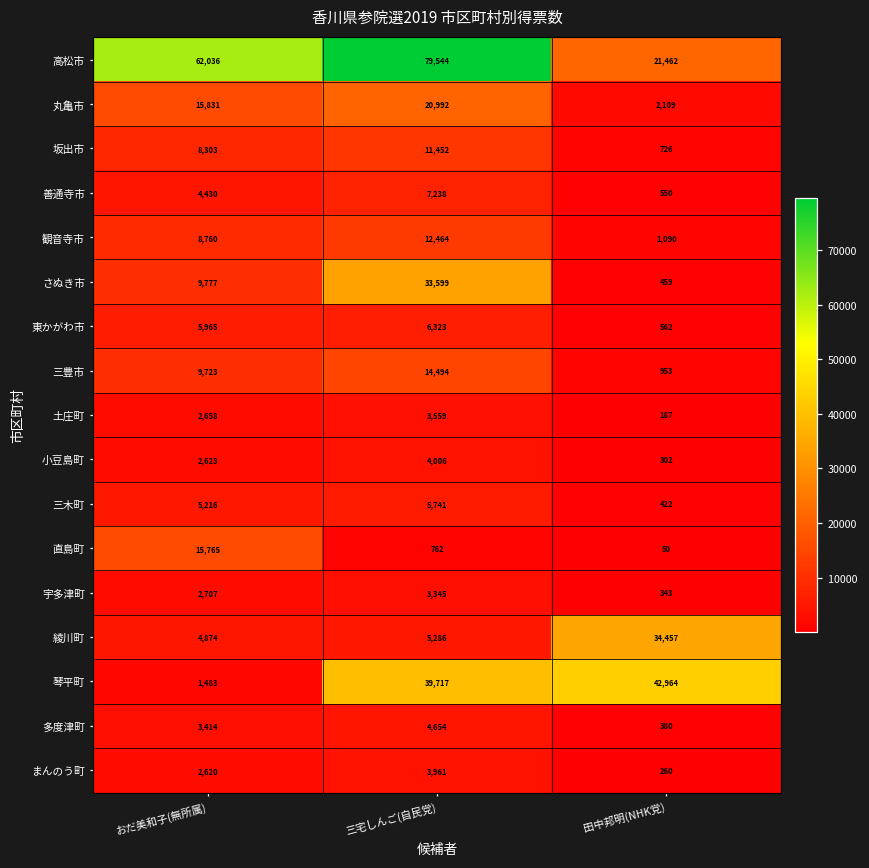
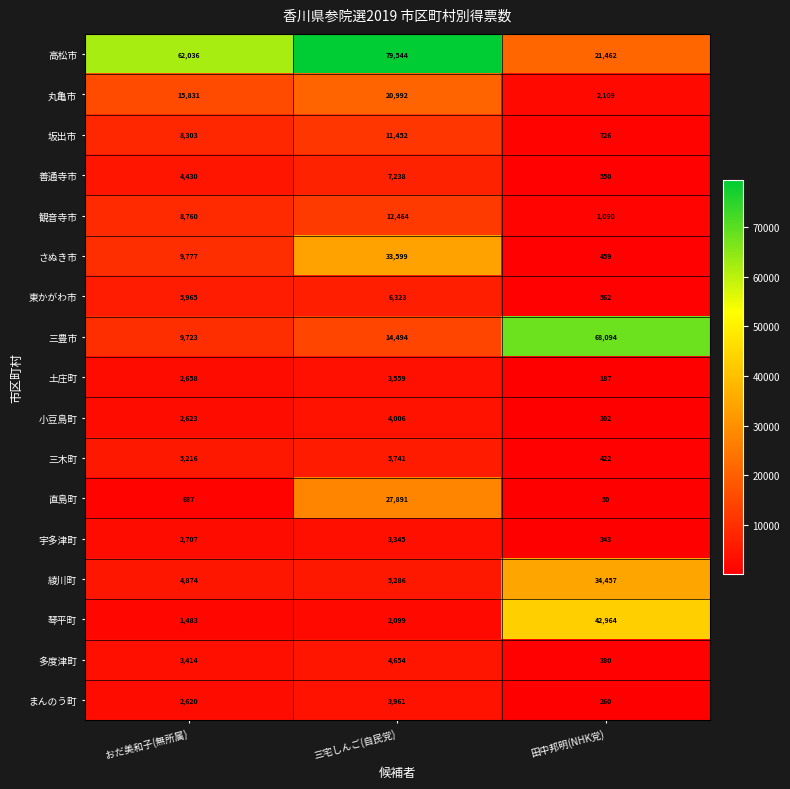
三豊市, 田中邦明(NHK党): 953 -> 68,094
直島町, おだ美和子(無所属): 15,765 -> 687
直島町, 三宅しんご(自民党): 762 -> 27,891
琴平町, 三宅しんご(自民党): 39,717 -> 2,099
